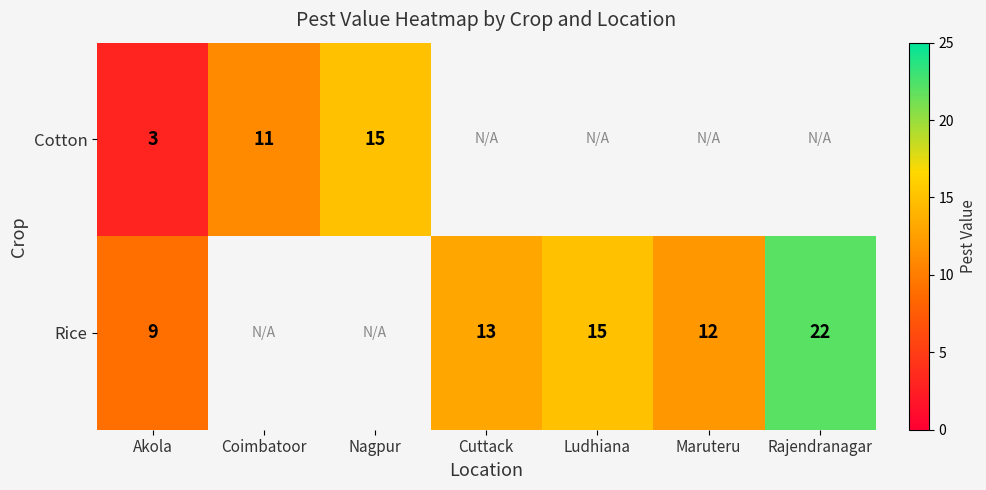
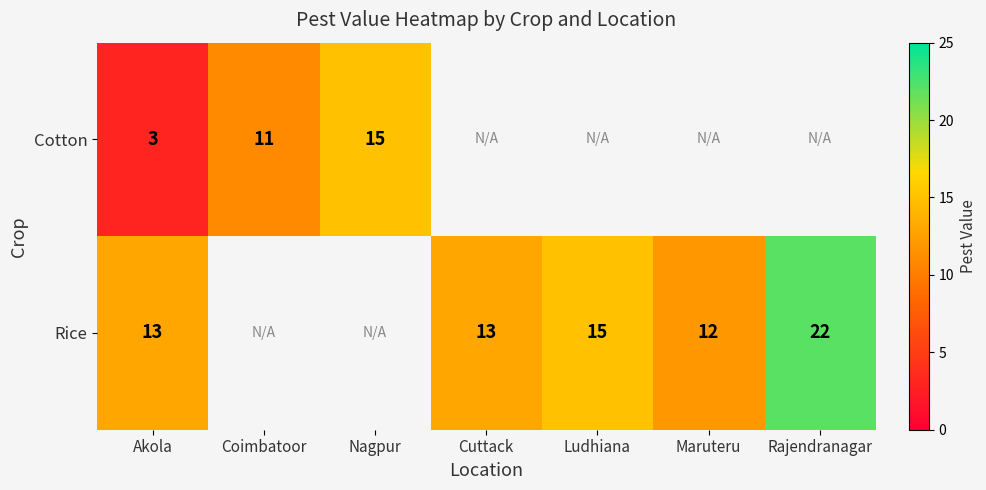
Rice, Akola: 9 -> 13
